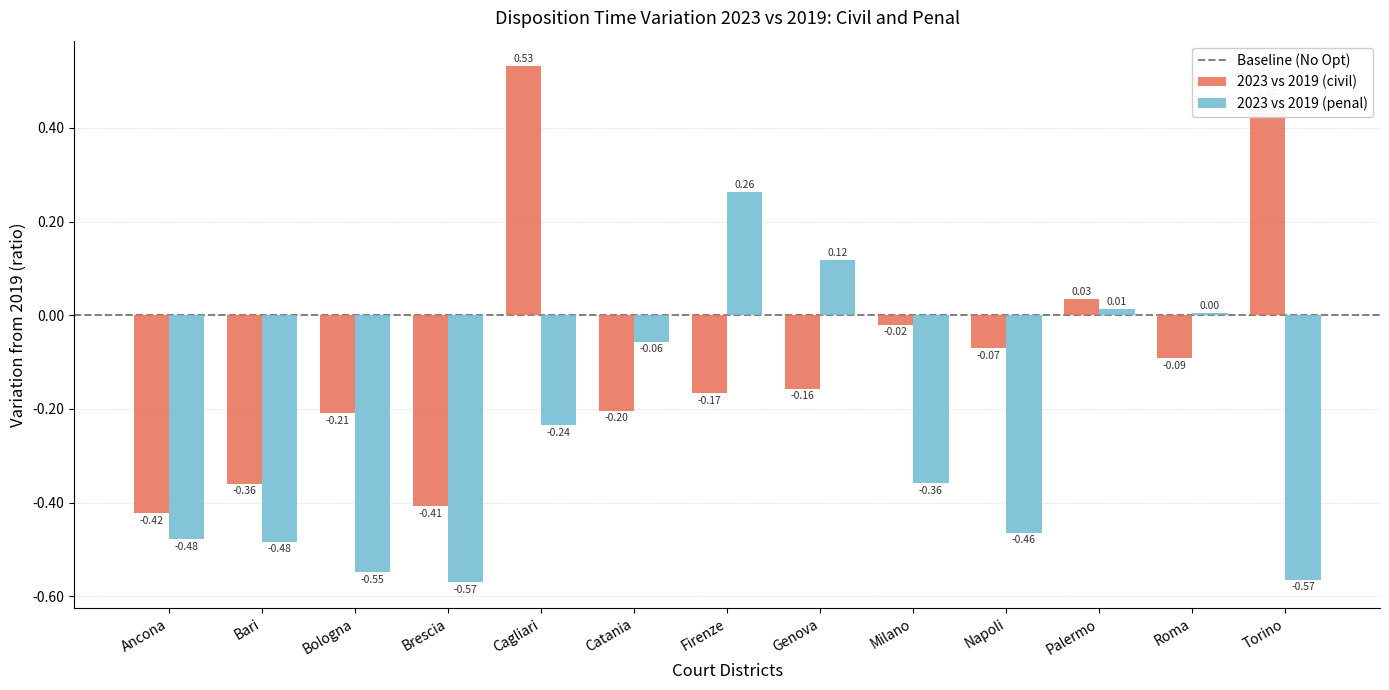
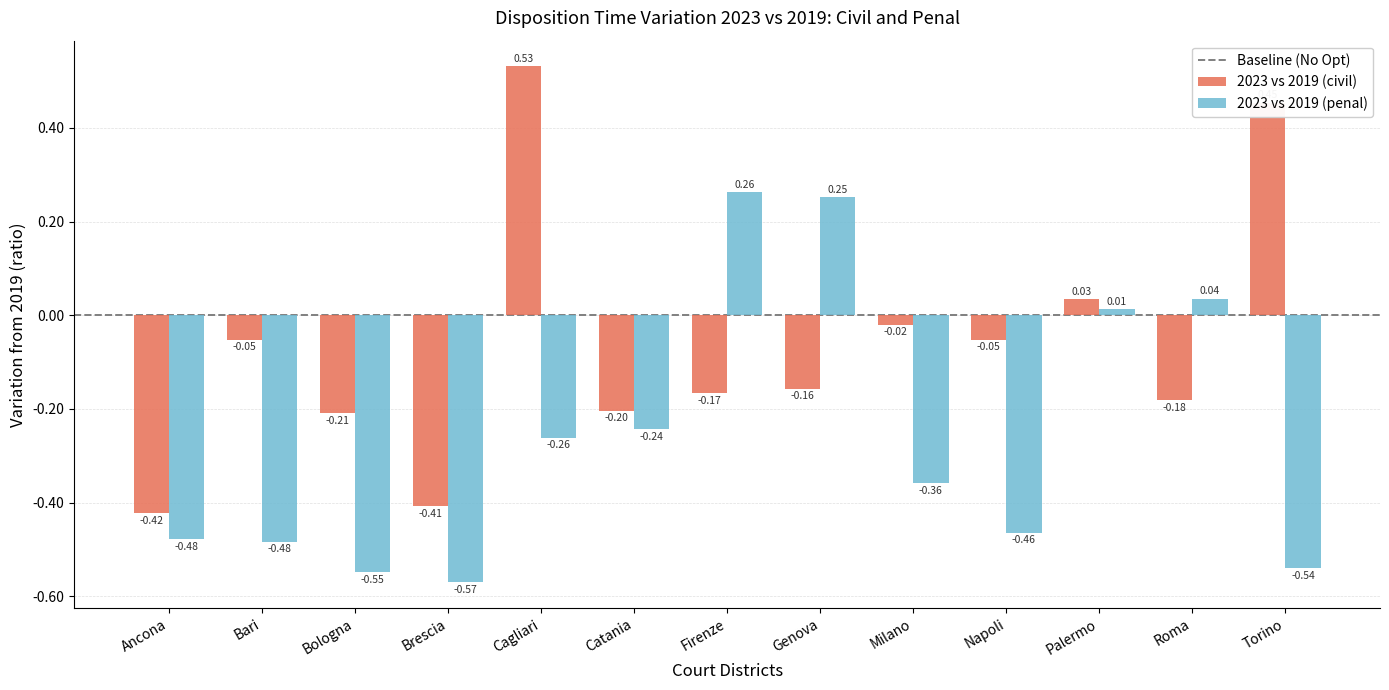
2023 vs 2019 (civil), Bari: -0.36 -> -0.05
2023 vs 2019 (penal), Cagliari: -0.24 -> -0.26
2023 vs 2019 (penal), Catania: -0.06 -> -0.24
2023 vs 2019 (penal), Genova: 0.12 -> 0.25
2023 vs 2019 (civil), Napoli: -0.07 -> -0.05
2023 vs 2019 (civil), Roma: -0.09 -> -0.18
2023 vs 2019 (penal), Roma: 0.00 -> 0.04
2023 vs 2019 (penal), Torino: -0.57 -> -0.54
